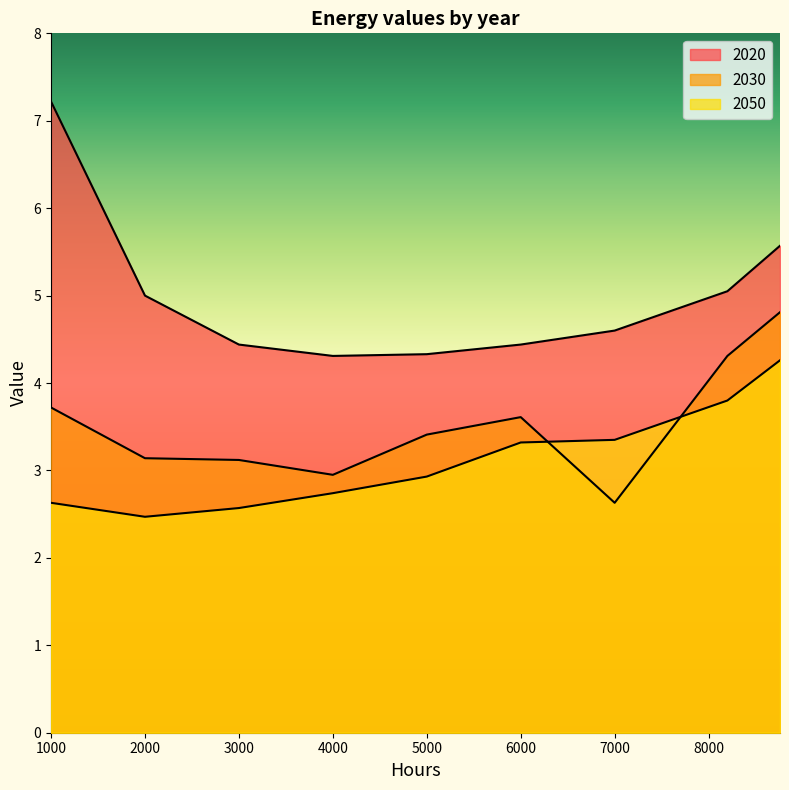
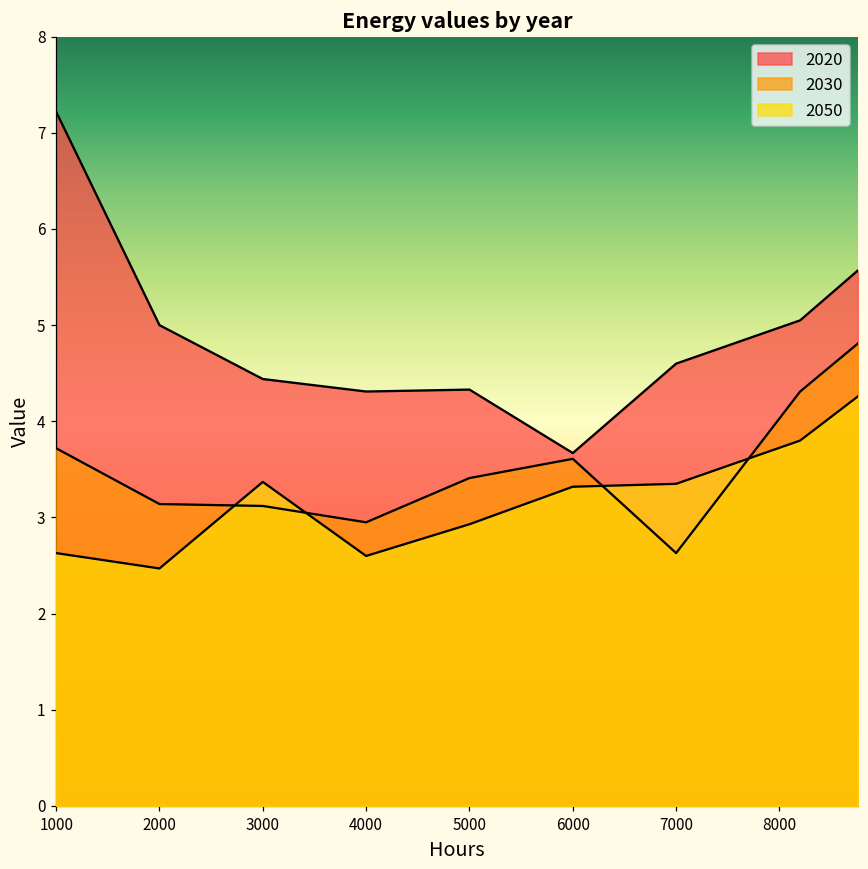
2050, 3000: 2.6 -> 3.4
2050, 4000: 2.7 -> 2.6
2020, 6000: 4.4 -> 3.7
